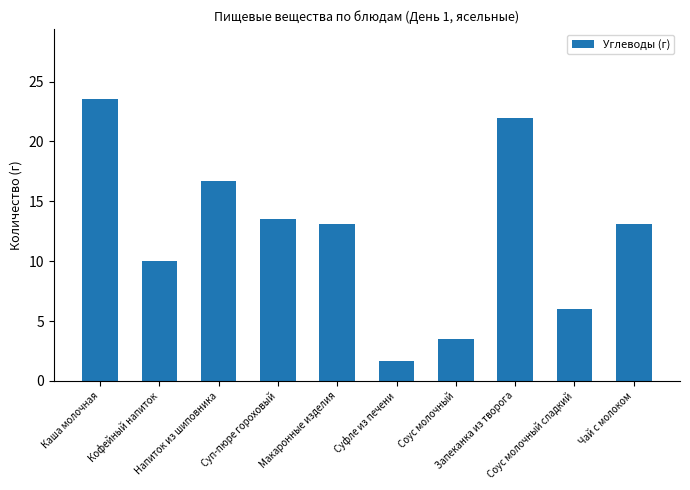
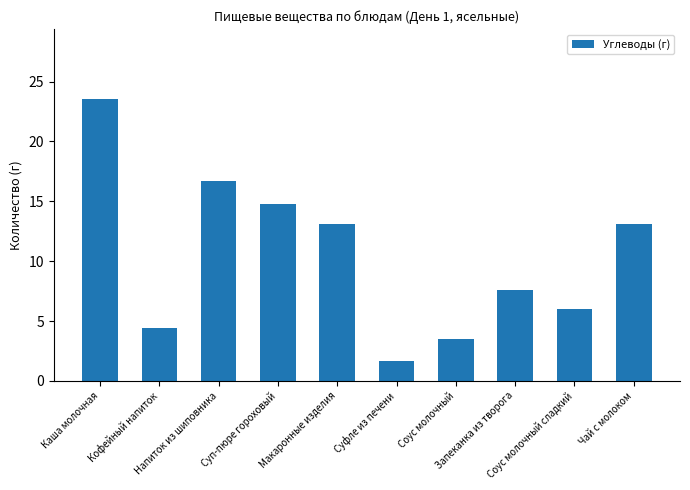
Кофейный напиток: 10.1 -> 4.4
Суп-пюре гороховый: 13.5 -> 14.8
Запеканка из творога: 22.0 -> 7.6
